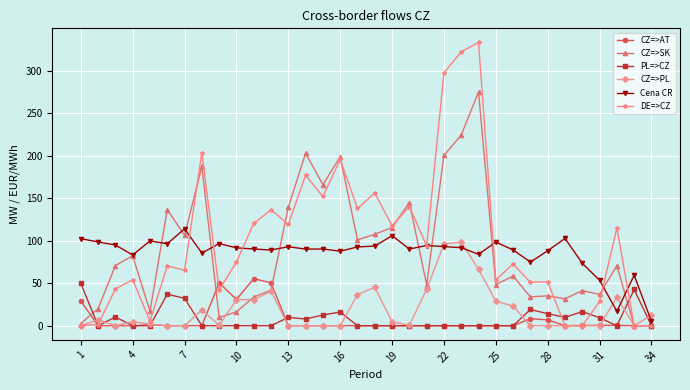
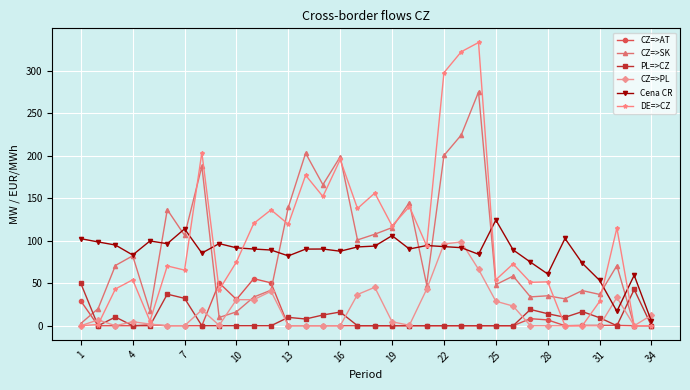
Cena CR, 13: 90 -> 80
Cena CR, 25: 100 -> 120
Cena CR, 28: 90 -> 60
